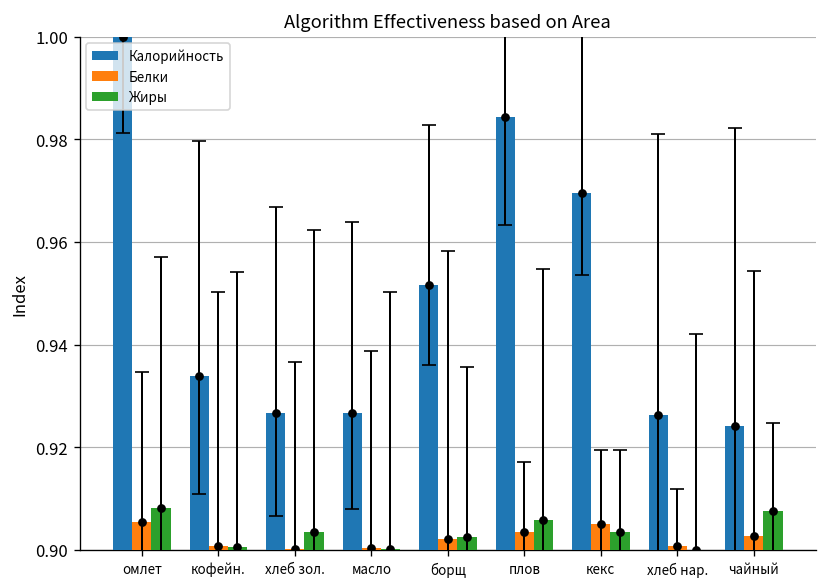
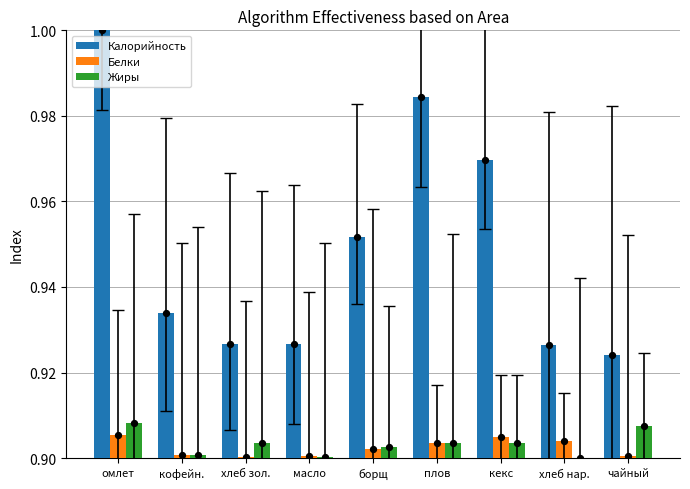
Жиры, плов: 0.906 -> 0.903
Белки, хлеб нар.: 0.901 -> 0.904
Белки, чайный: 0.903 -> 0.900
